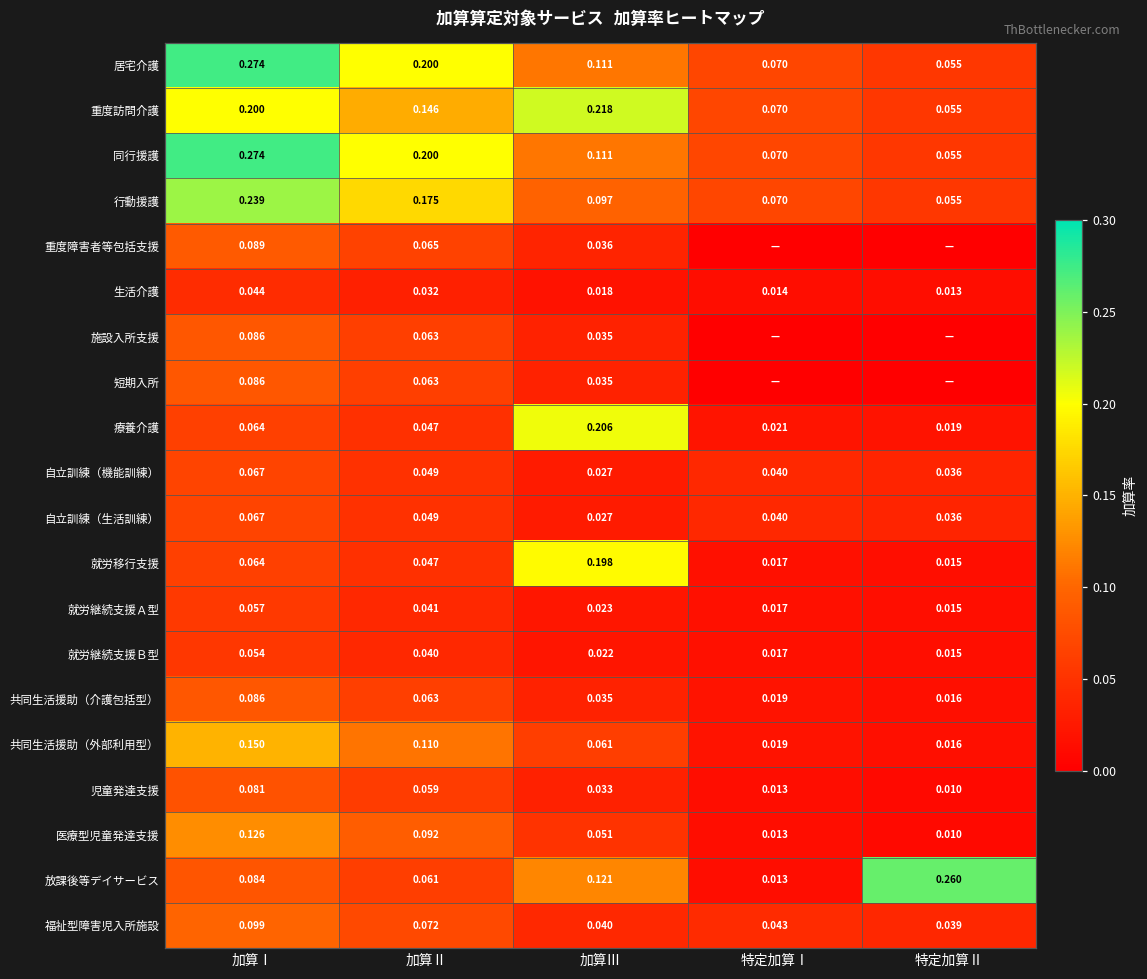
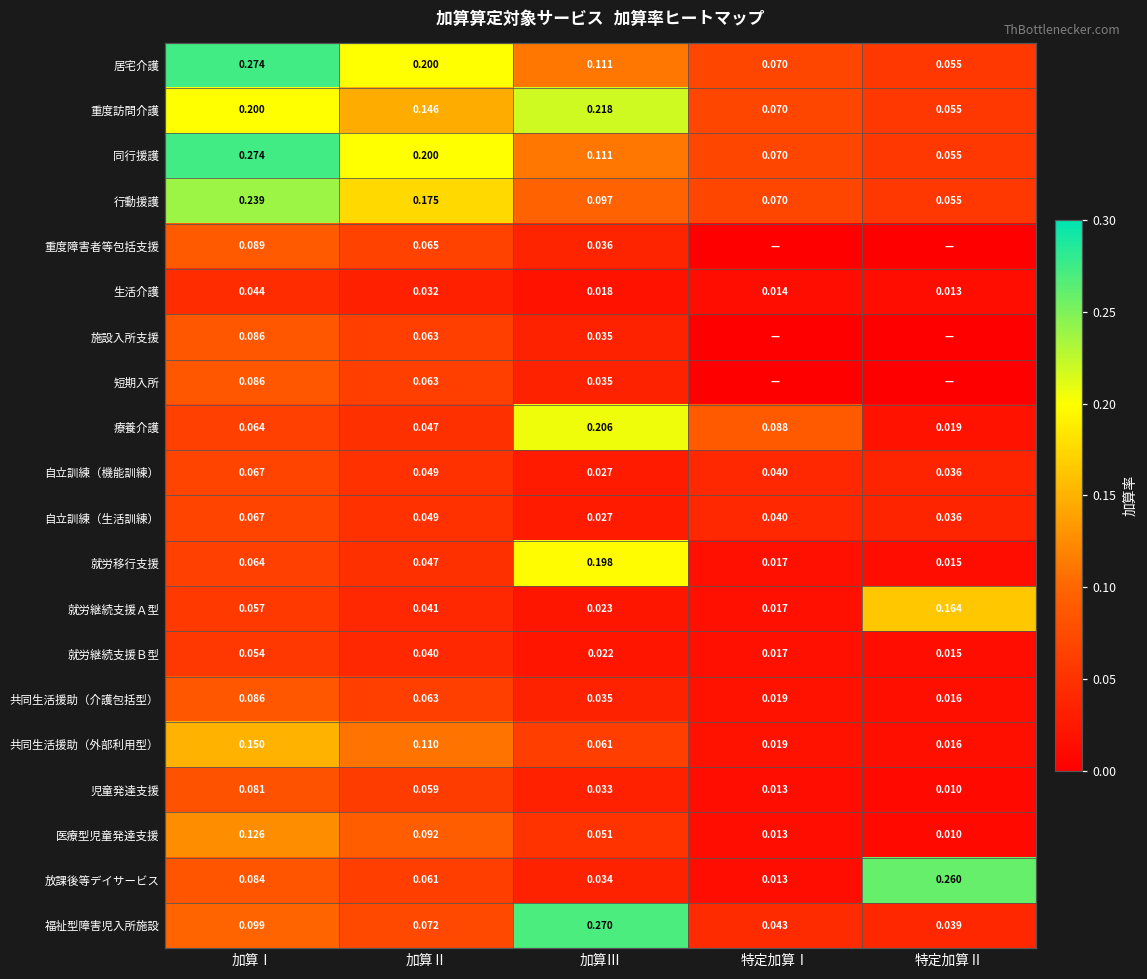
療養介護, 特定加算Ⅰ: 0.021 -> 0.088
就労継続支援Ａ型, 特定加算Ⅱ: 0.015 -> 0.164
放課後等デイサービス, 加算Ⅲ: 0.121 -> 0.034
福祉型障害児入所施設, 加算Ⅲ: 0.040 -> 0.270
